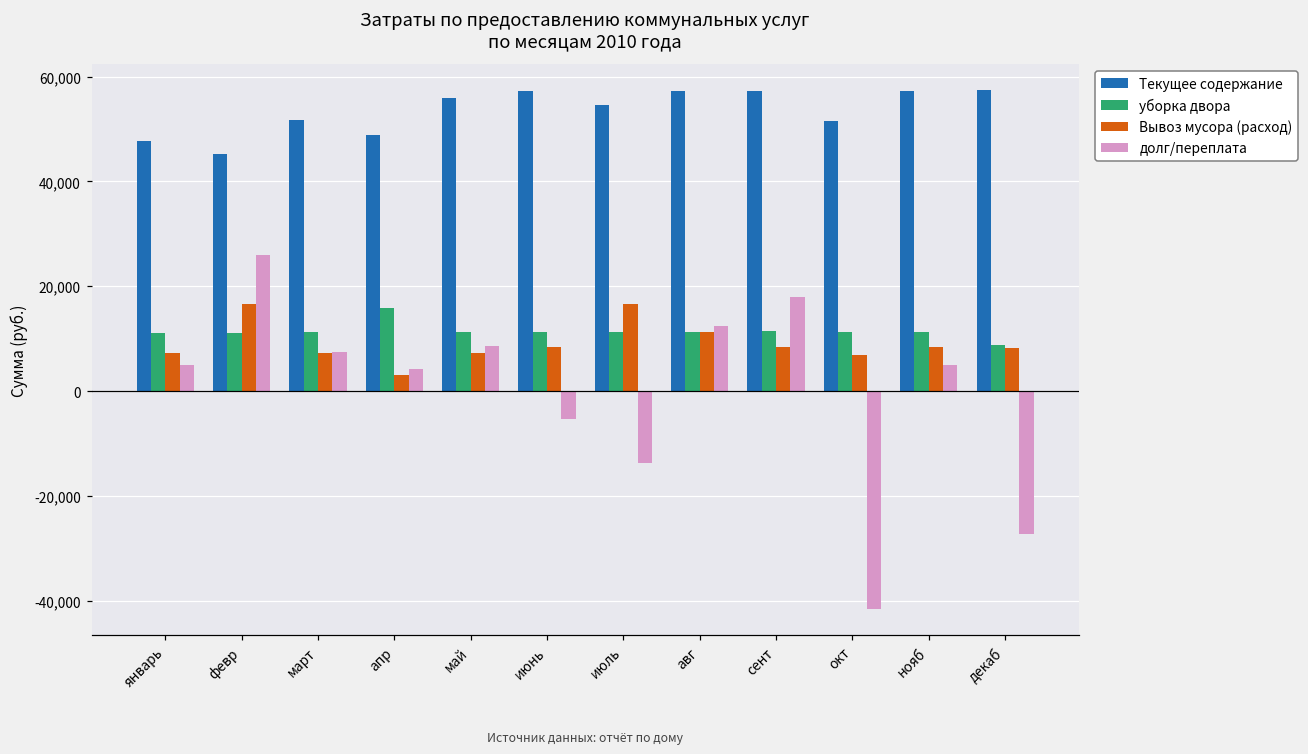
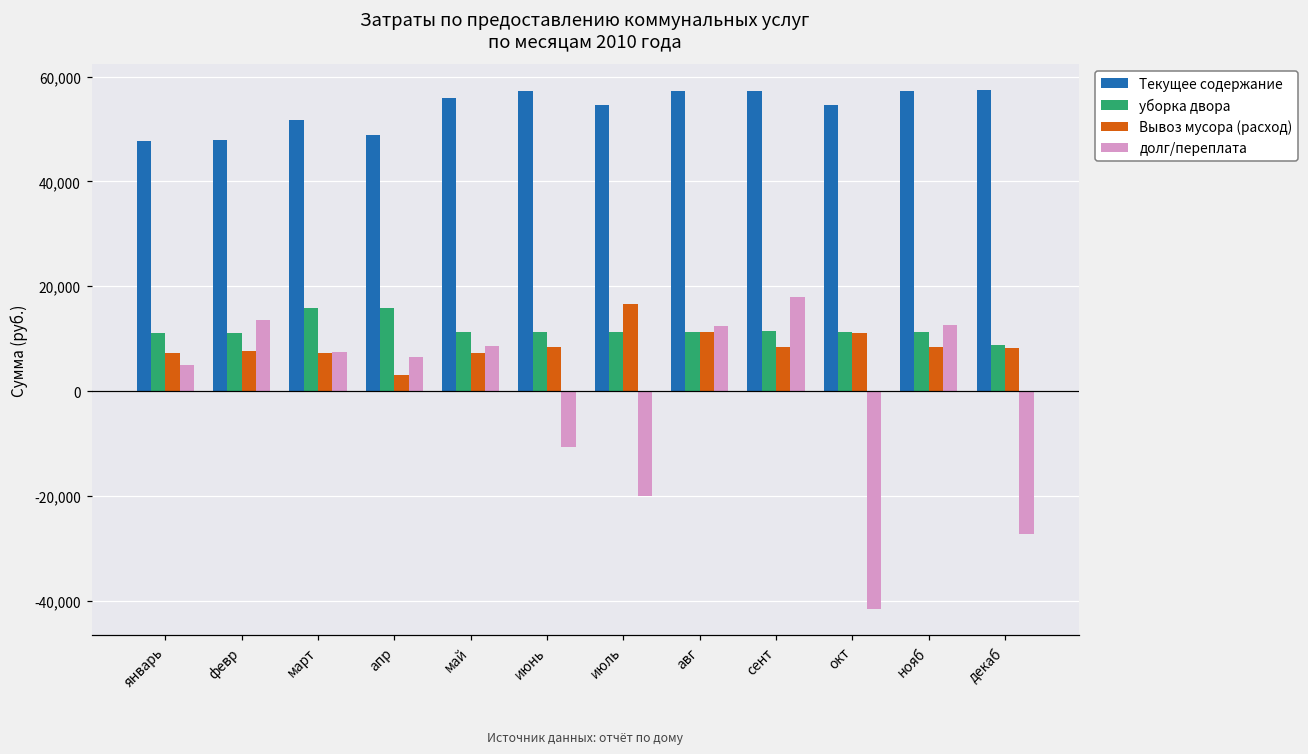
Текущее содержание, февр: 45,000 -> 48,000
Вывоз мусора (расход), февр: 17,000 -> 8,000
долг/переплата, февр: 26,000 -> 14,000
уборка двора, март: 11,000 -> 16,000
долг/переплата, апр: 4,000 -> 7,000
долг/переплата, июнь: -5,000 -> -11,000
долг/переплата, июль: -14,000 -> -20,000
Текущее содержание, окт: 52,000 -> 55,000
Вывоз мусора (расход), окт: 7,000 -> 11,000
долг/переплата, нояб: 5,000 -> 13,000
